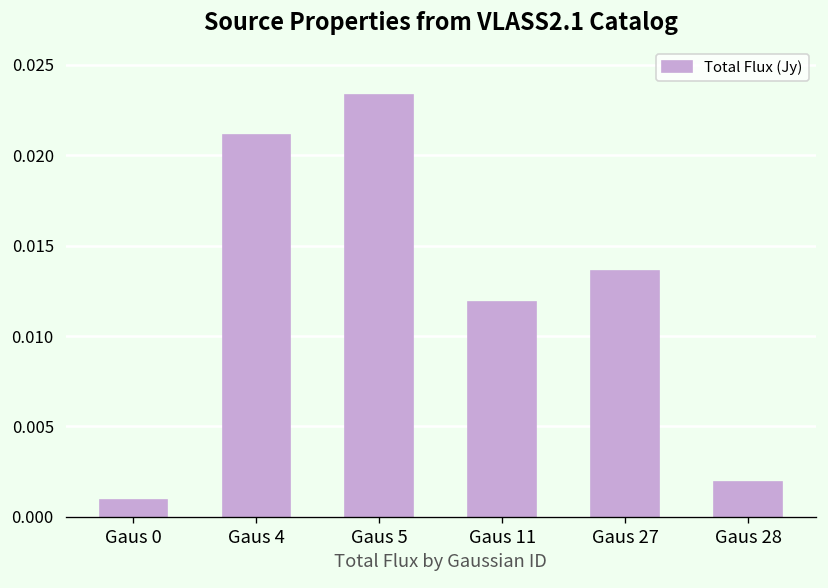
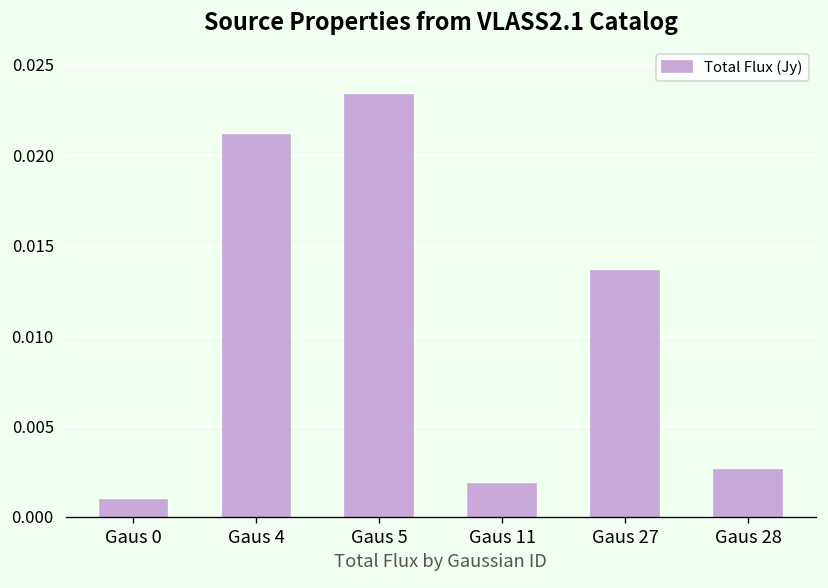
Gaus 11: 0.0119 -> 0.0018
Gaus 28: 0.0019 -> 0.0026
